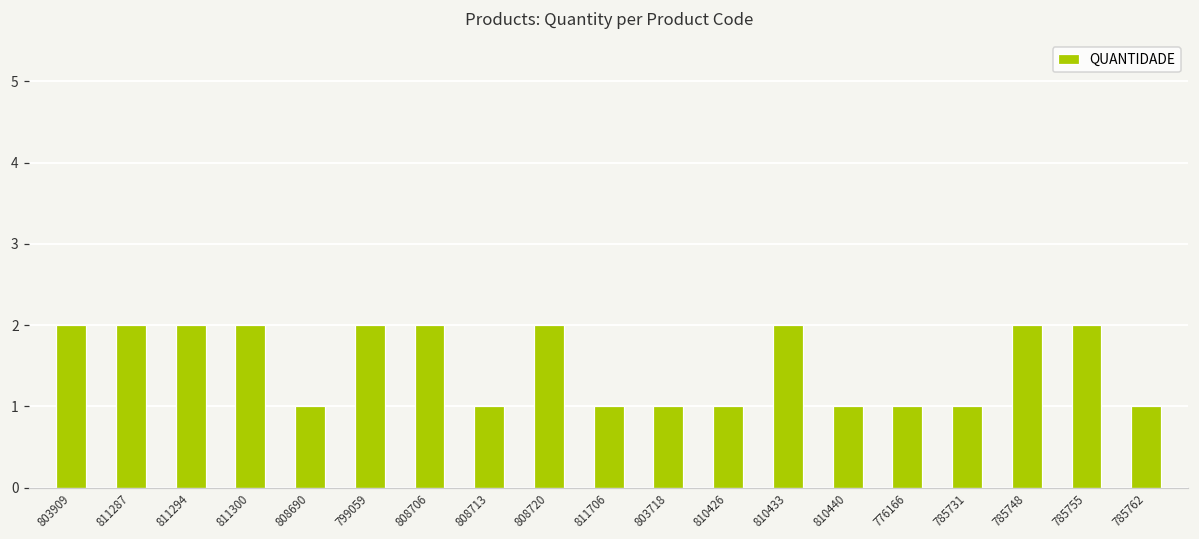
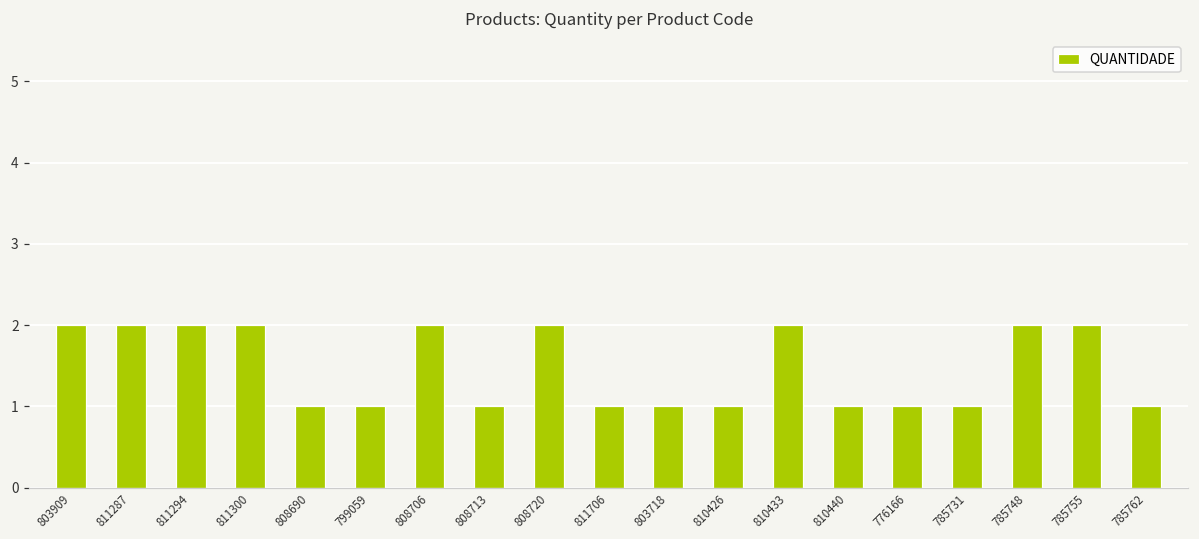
799059: 2 -> 1
